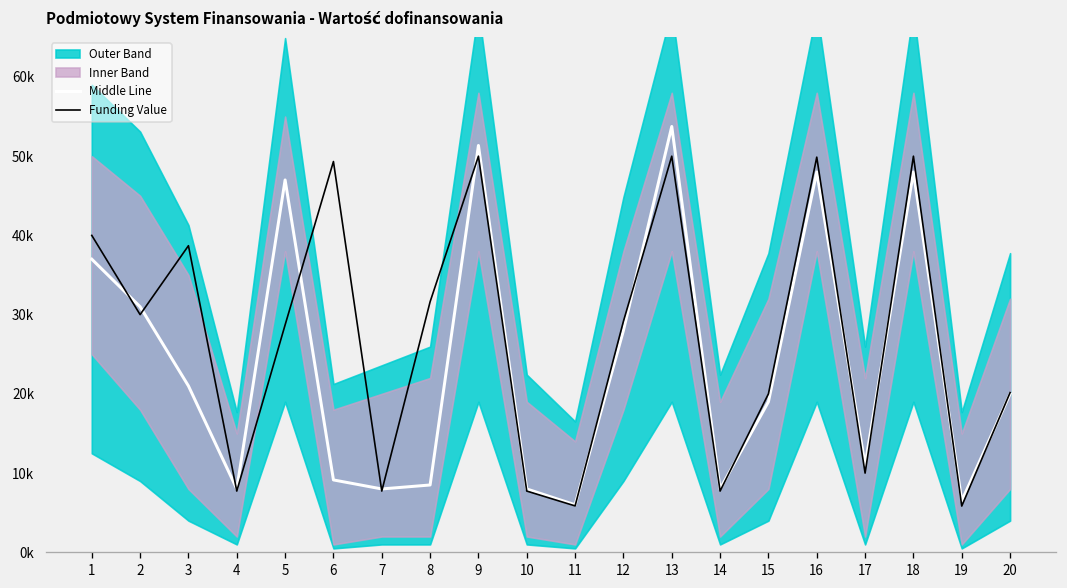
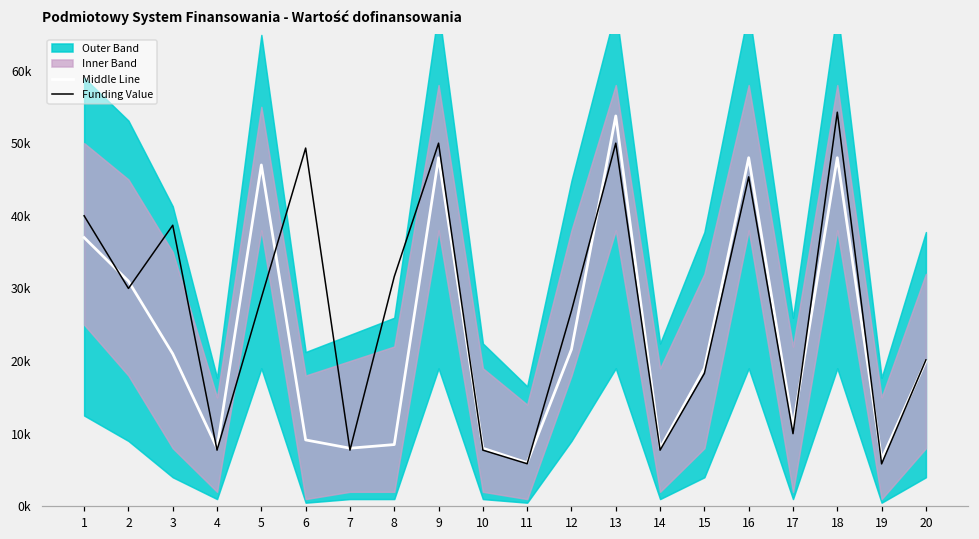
Middle Line, 9: 51000 -> 48000
Middle Line, 12: 28000 -> 22000
Funding Value, 12: 29000 -> 27000
Funding Value, 15: 20000 -> 18000
Funding Value, 16: 50000 -> 45000
Funding Value, 18: 50000 -> 54000
